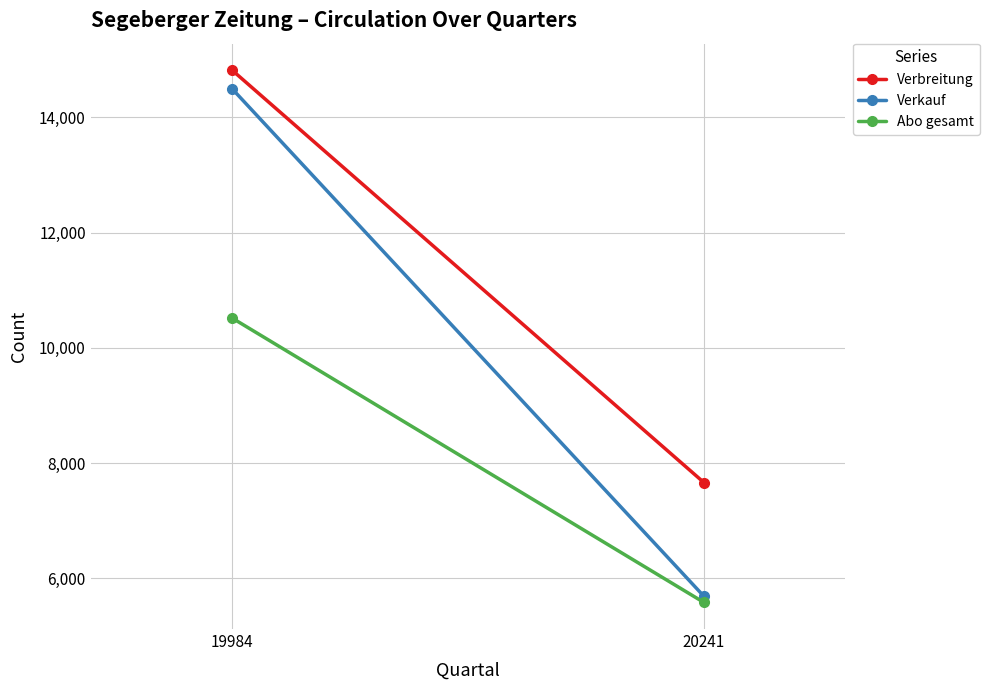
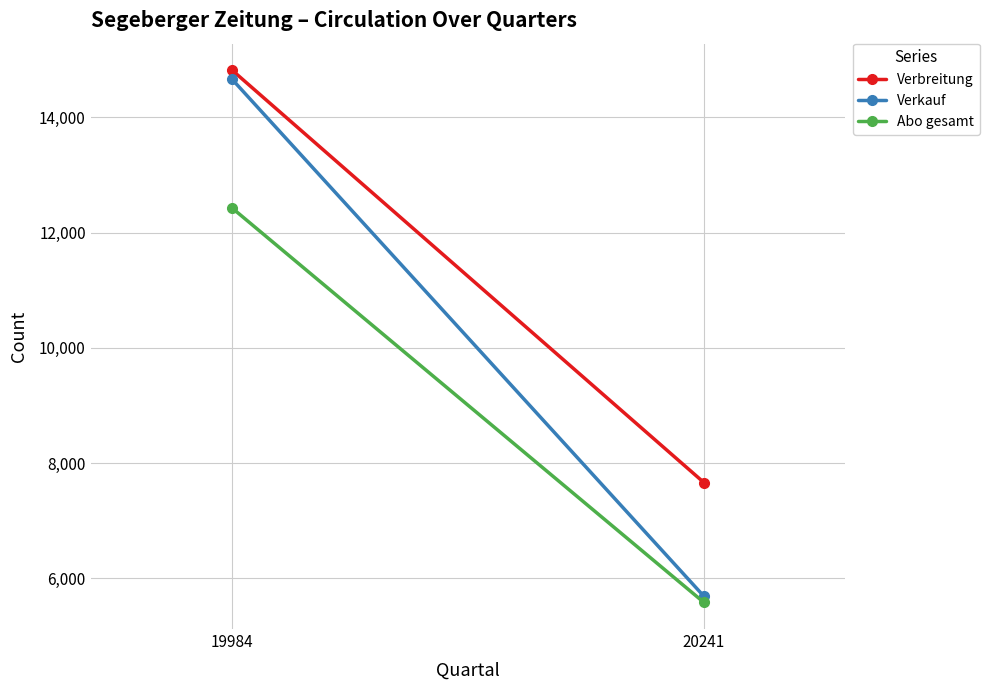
Verkauf, 19984: 14,500 -> 14,700
Abo gesamt, 19984: 10,500 -> 12,400
